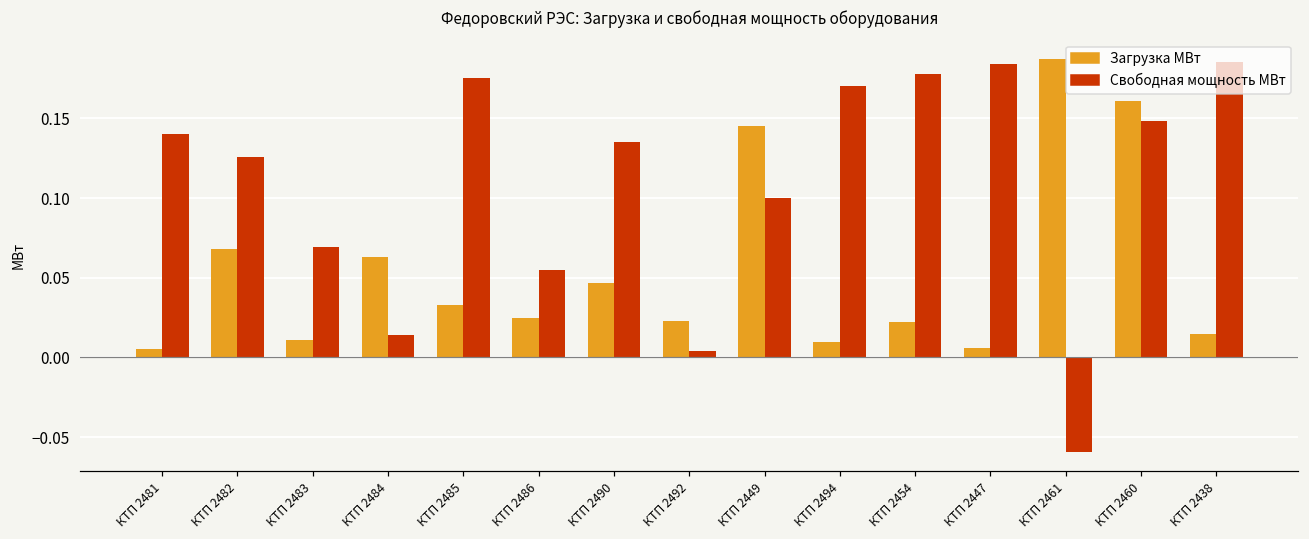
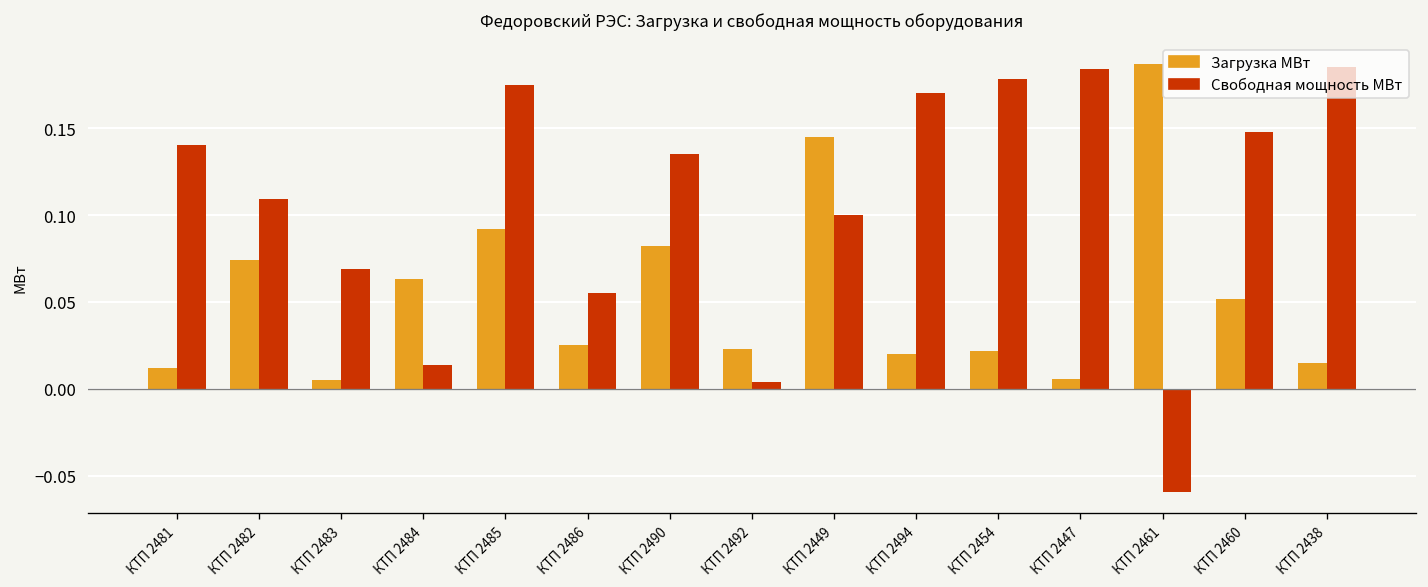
Загрузка МВт, КТП 2481: 0.005 -> 0.012
Загрузка МВт, КТП 2482: 0.068 -> 0.074
Свободная мощность МВт, КТП 2482: 0.126 -> 0.109
Загрузка МВт, КТП 2483: 0.011 -> 0.005
Загрузка МВт, КТП 2485: 0.033 -> 0.092
Загрузка МВт, КТП 2490: 0.047 -> 0.082
Загрузка МВт, КТП 2494: 0.01 -> 0.02
Загрузка МВт, КТП 2460: 0.161 -> 0.052
